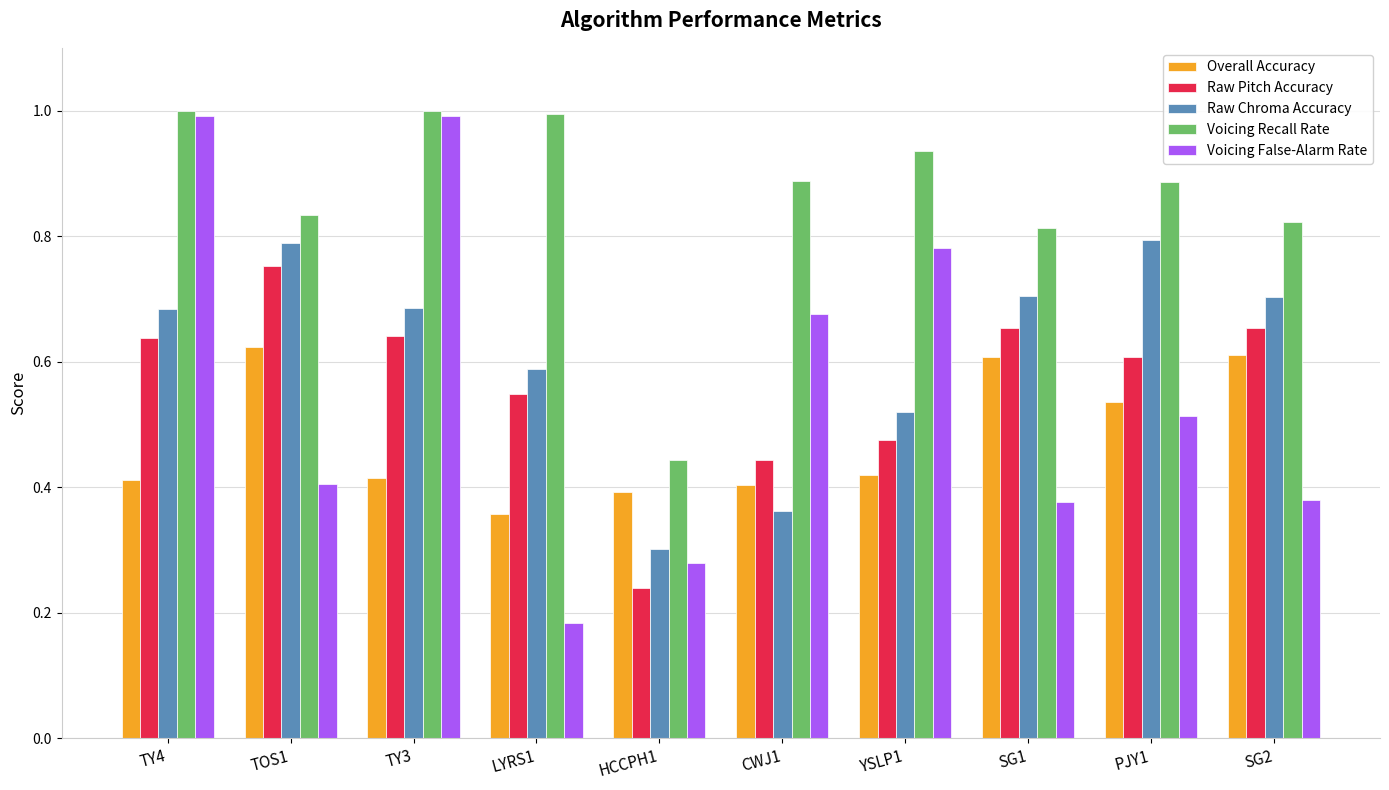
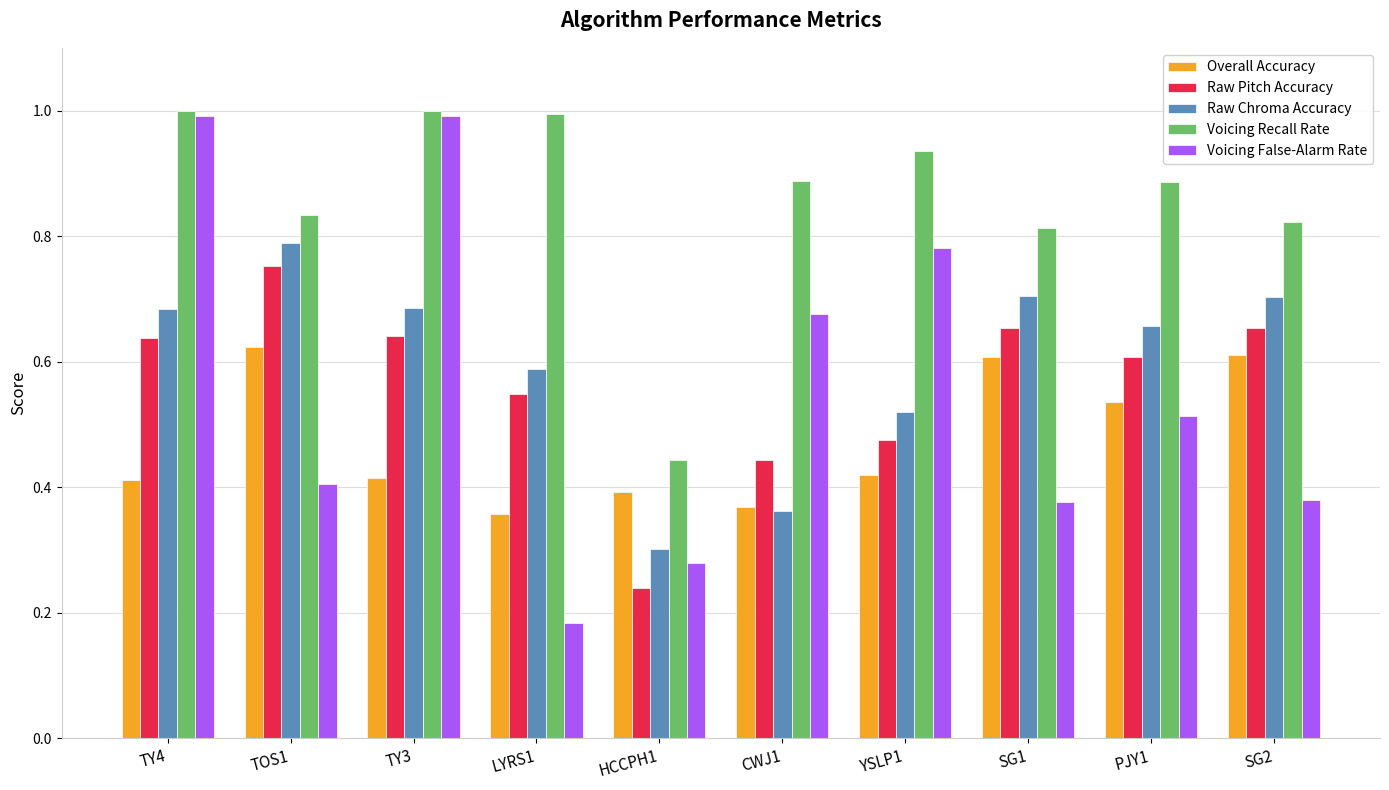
Overall Accuracy, CWJ1: 0.40 -> 0.37
Raw Chroma Accuracy, PJY1: 0.79 -> 0.66
